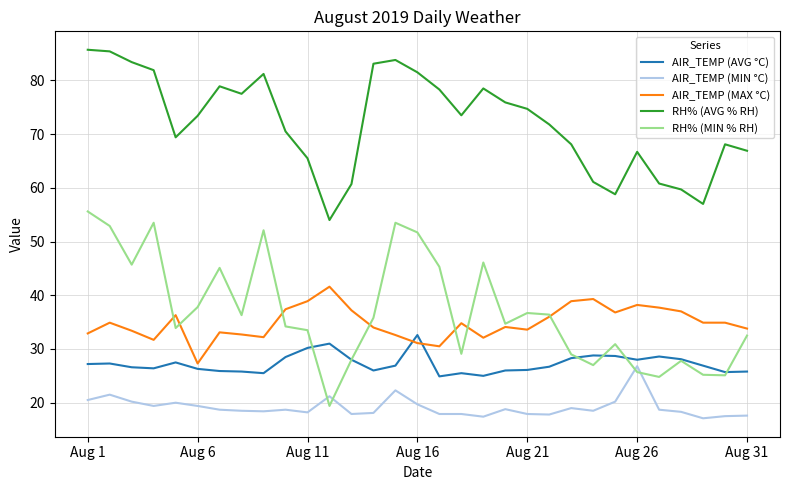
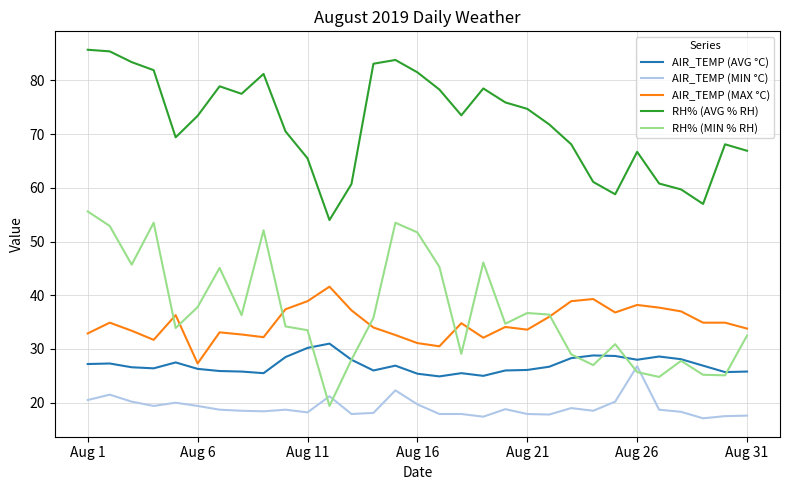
AIR_TEMP (AVG °C), Aug 16: 33 -> 25
